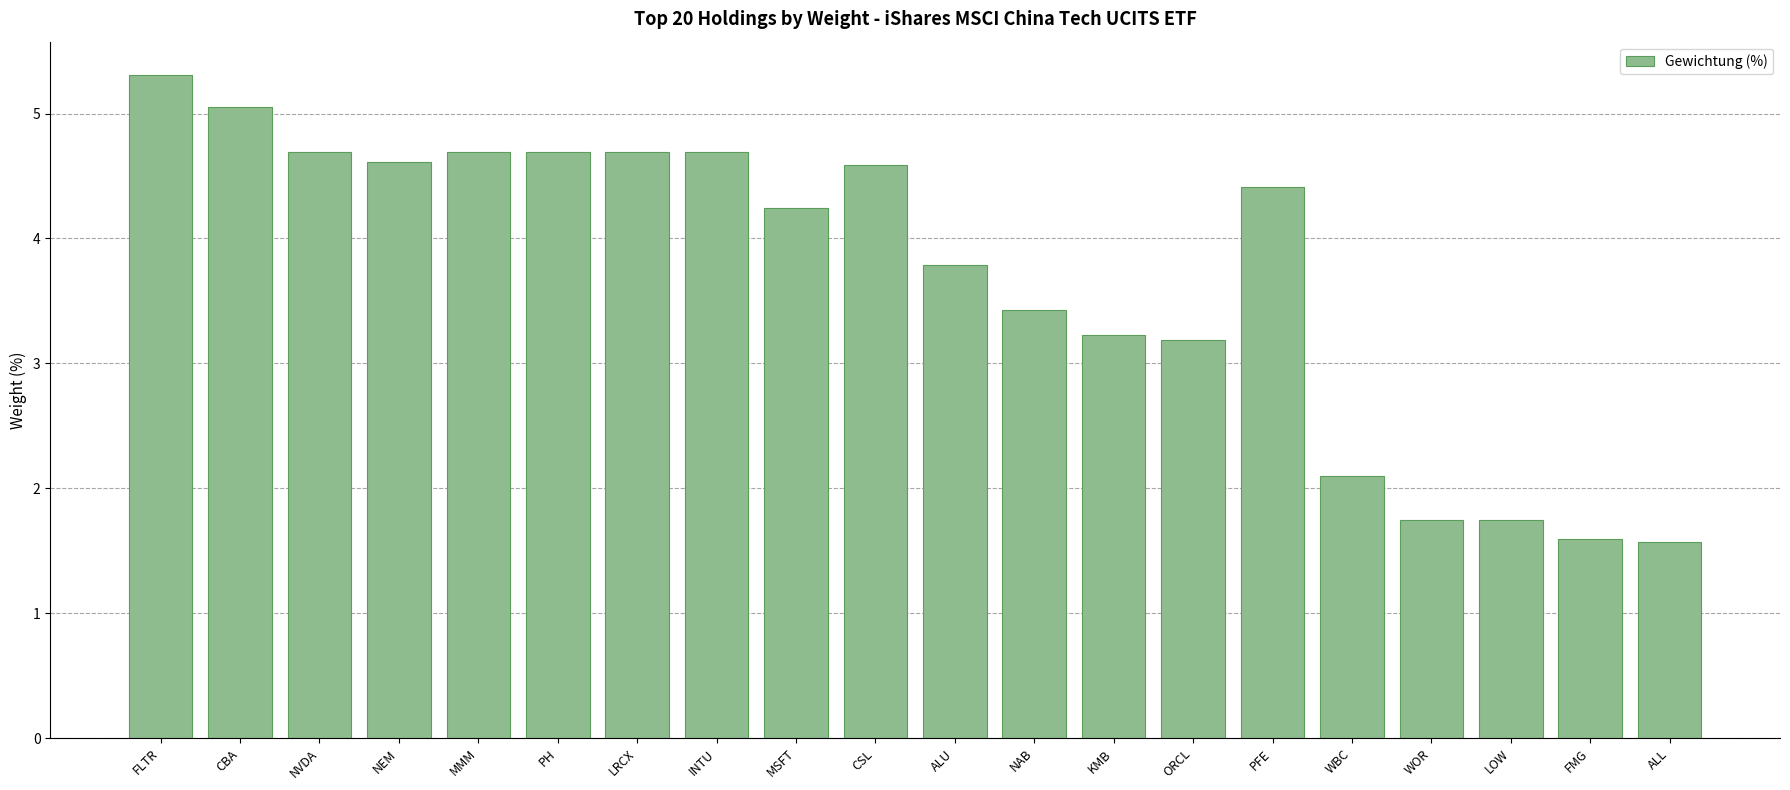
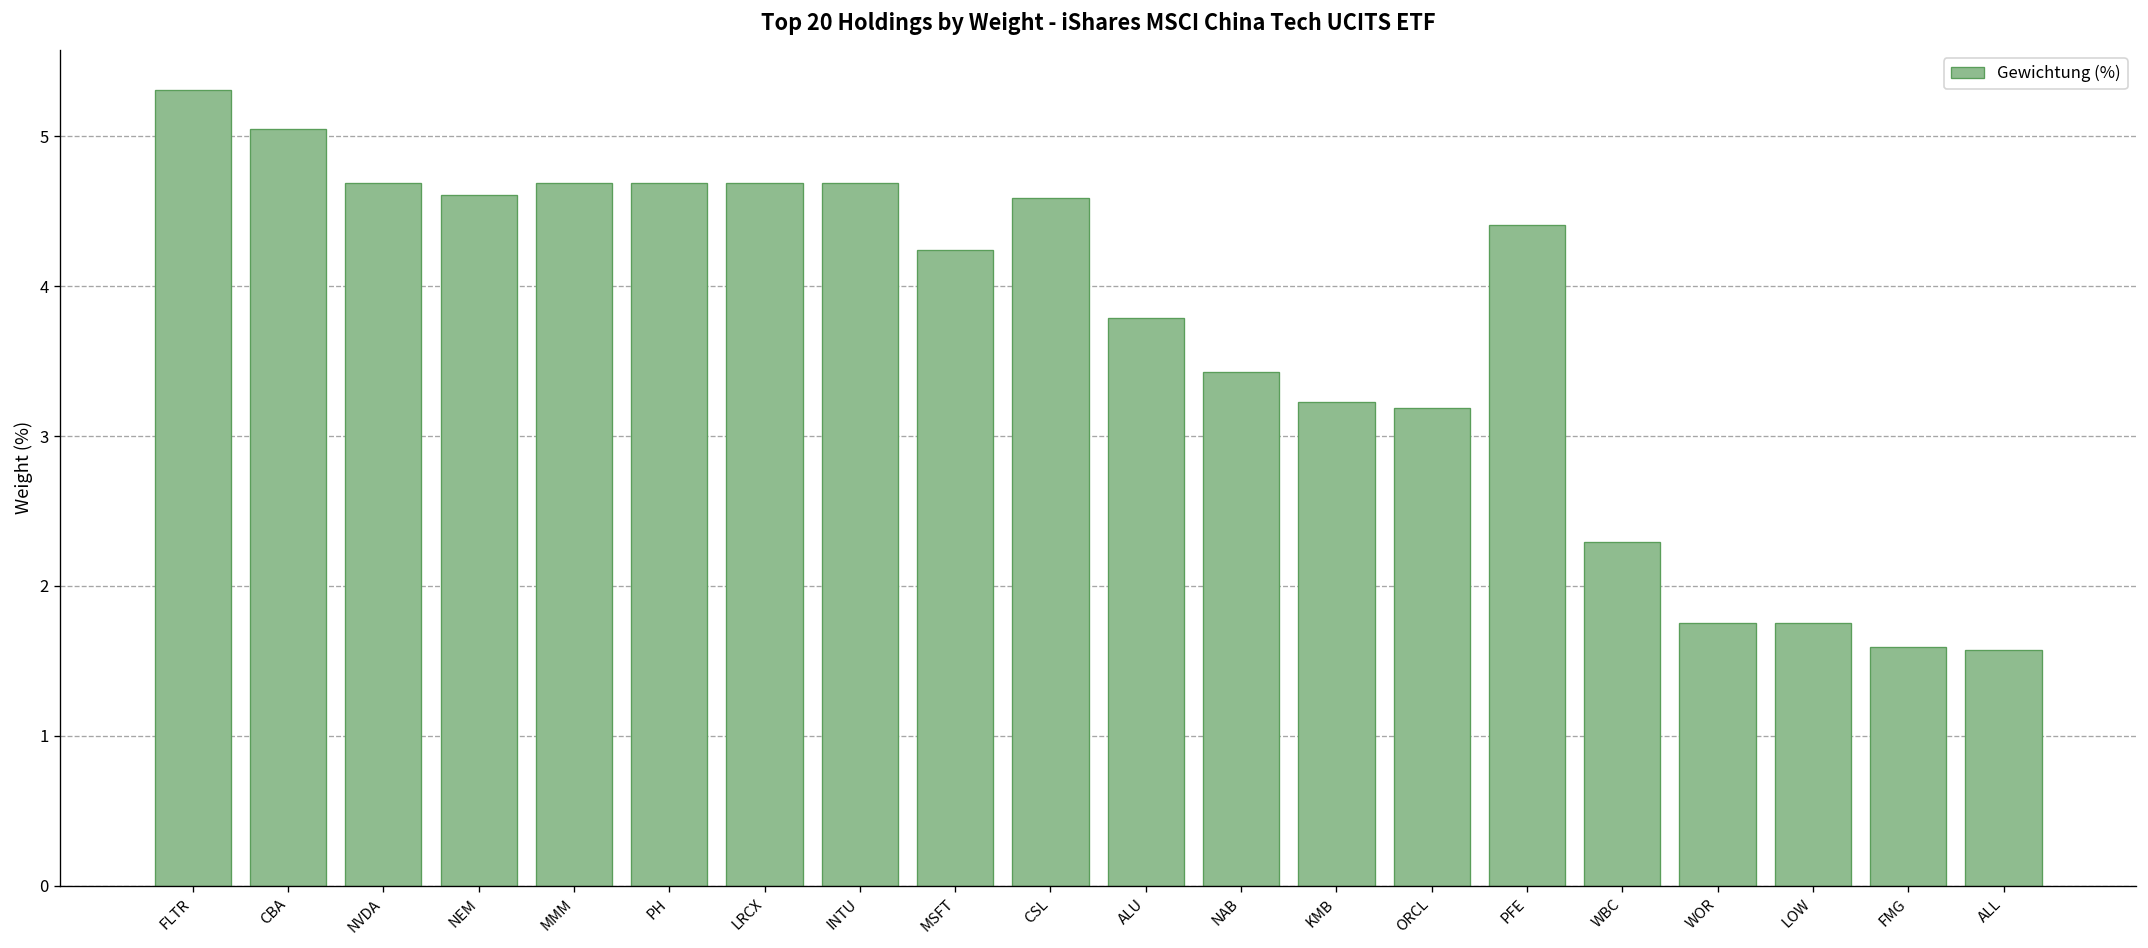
WBC: 2.10 -> 2.29
